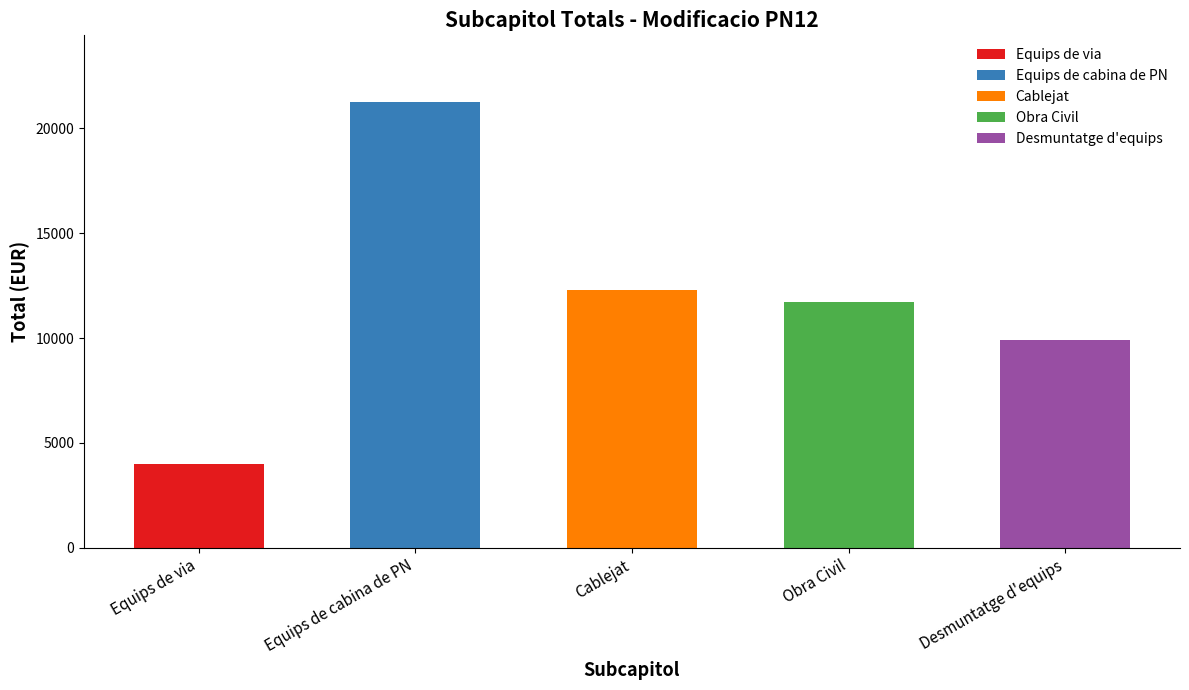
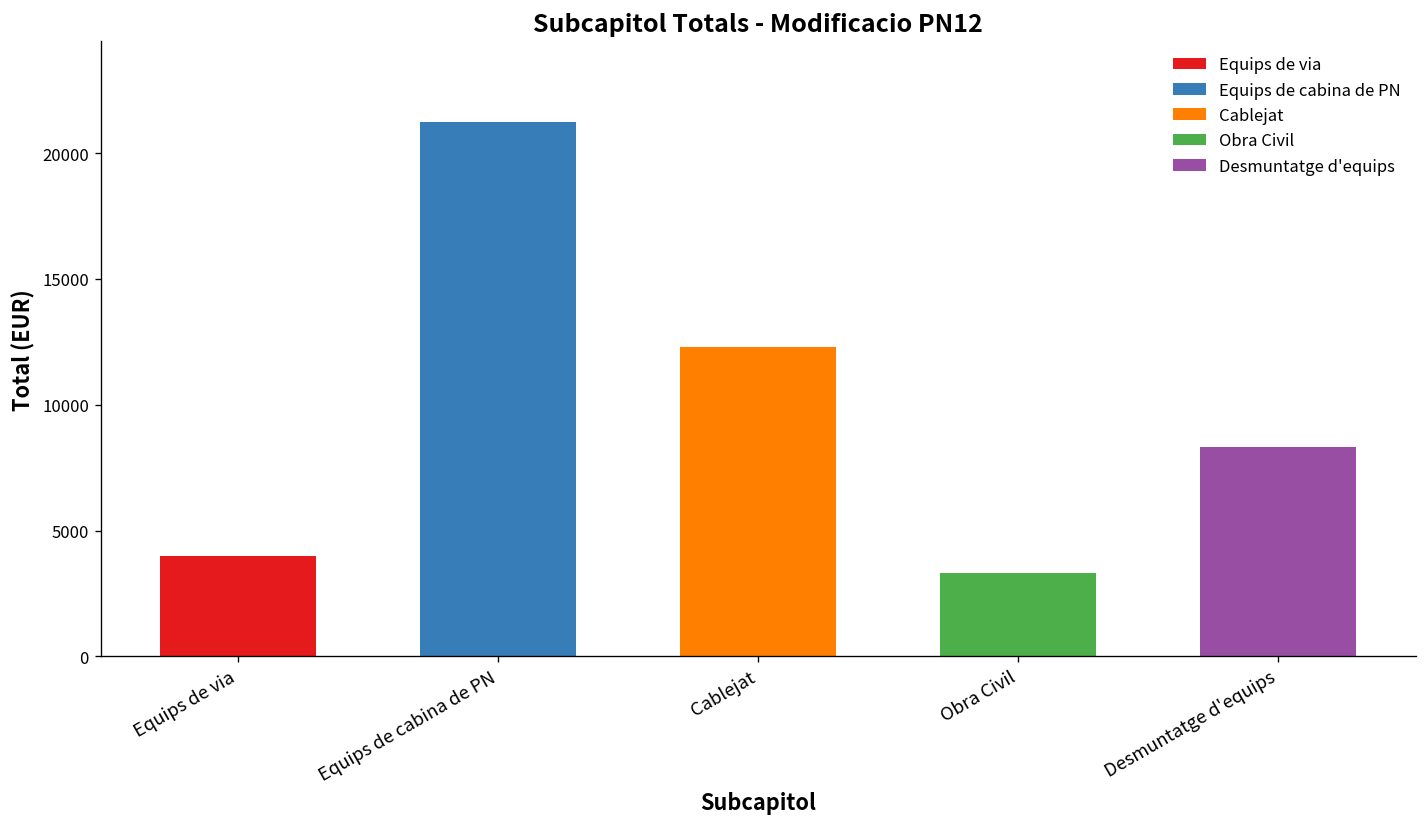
Obra Civil: 11700 -> 3300
Desmuntatge d'equips: 9900 -> 8300
